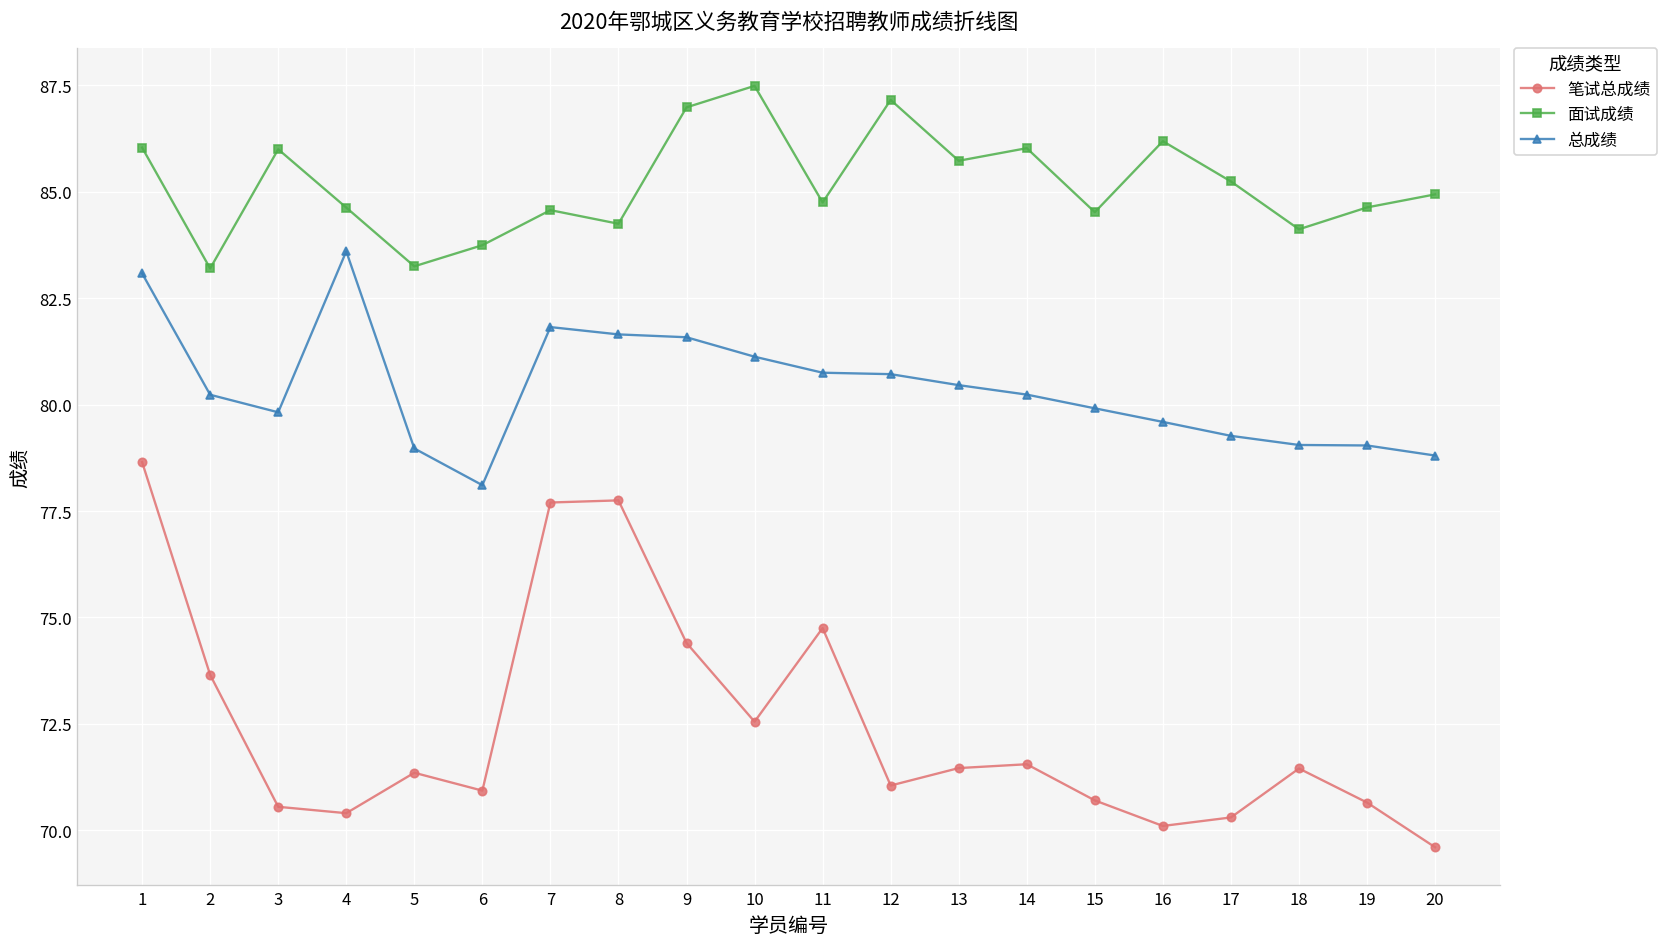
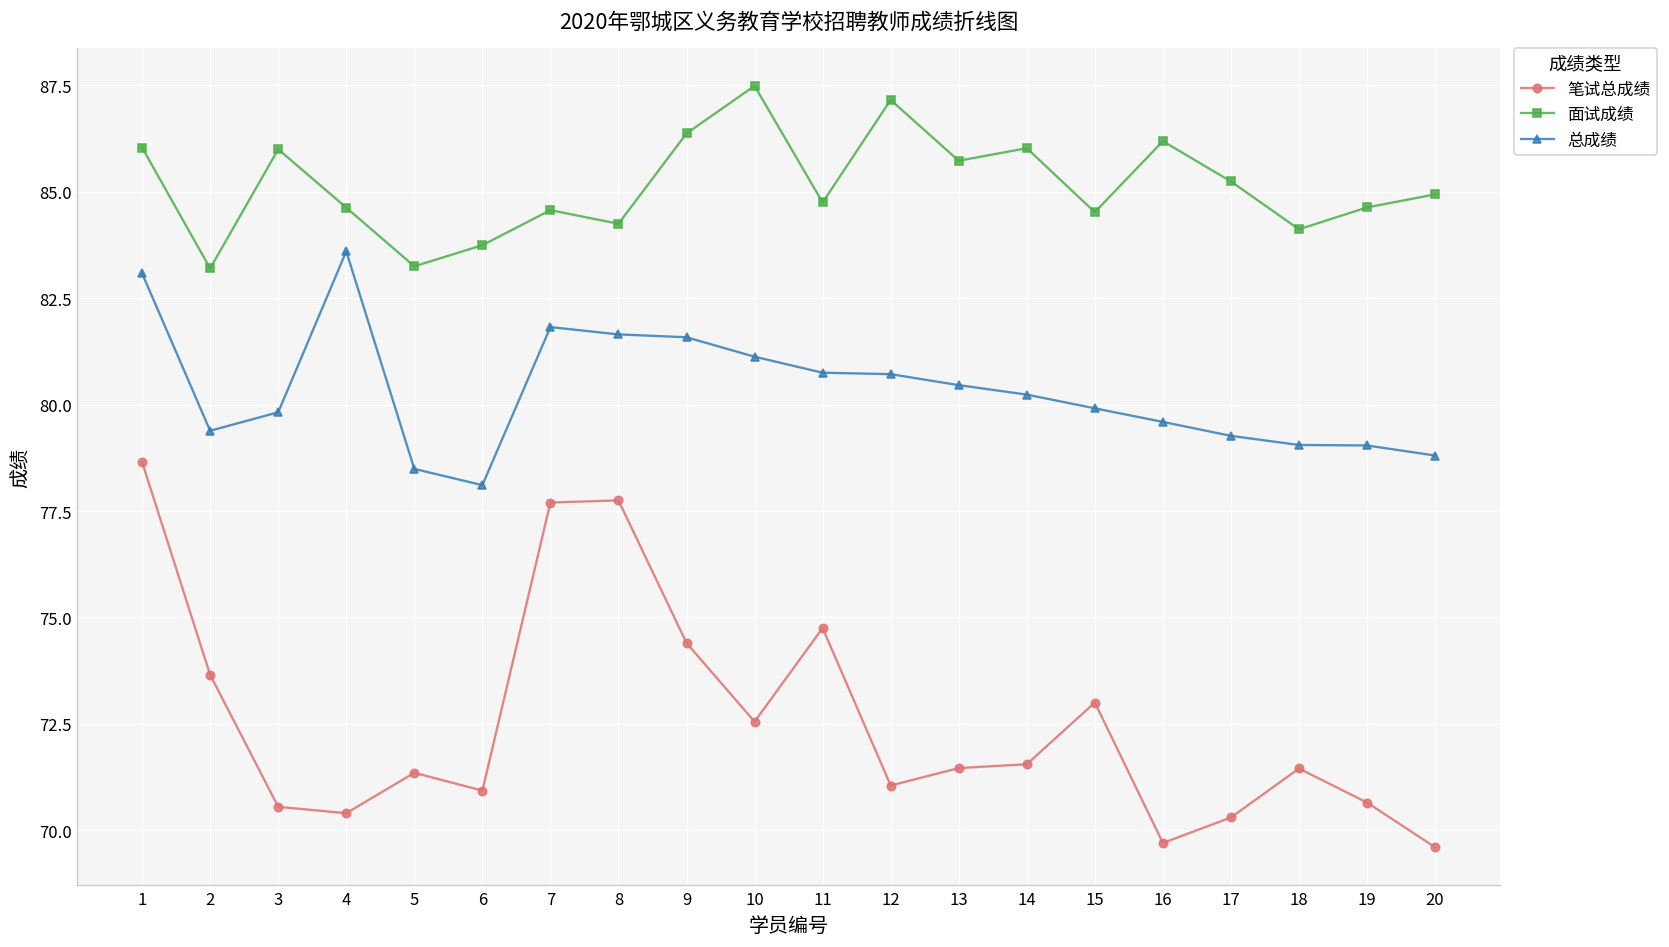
总成绩, 2: 80.2 -> 79.4
总成绩, 5: 79.0 -> 78.5
面试成绩, 9: 87.0 -> 86.4
笔试总成绩, 15: 70.7 -> 73.0
笔试总成绩, 16: 70.1 -> 69.7
